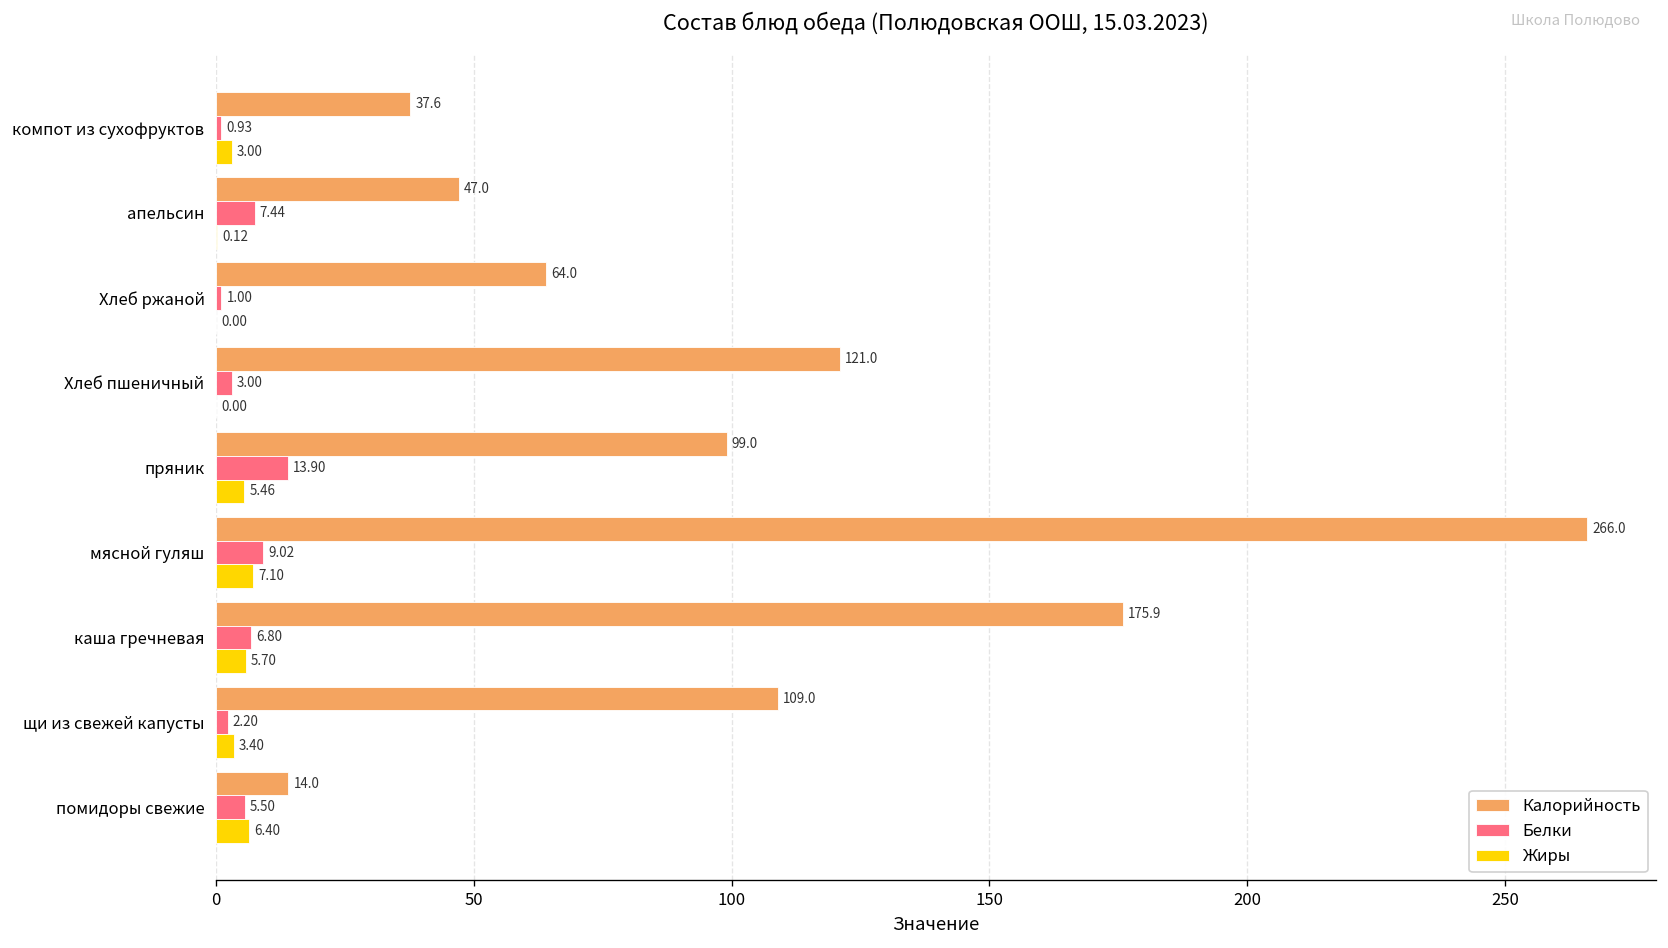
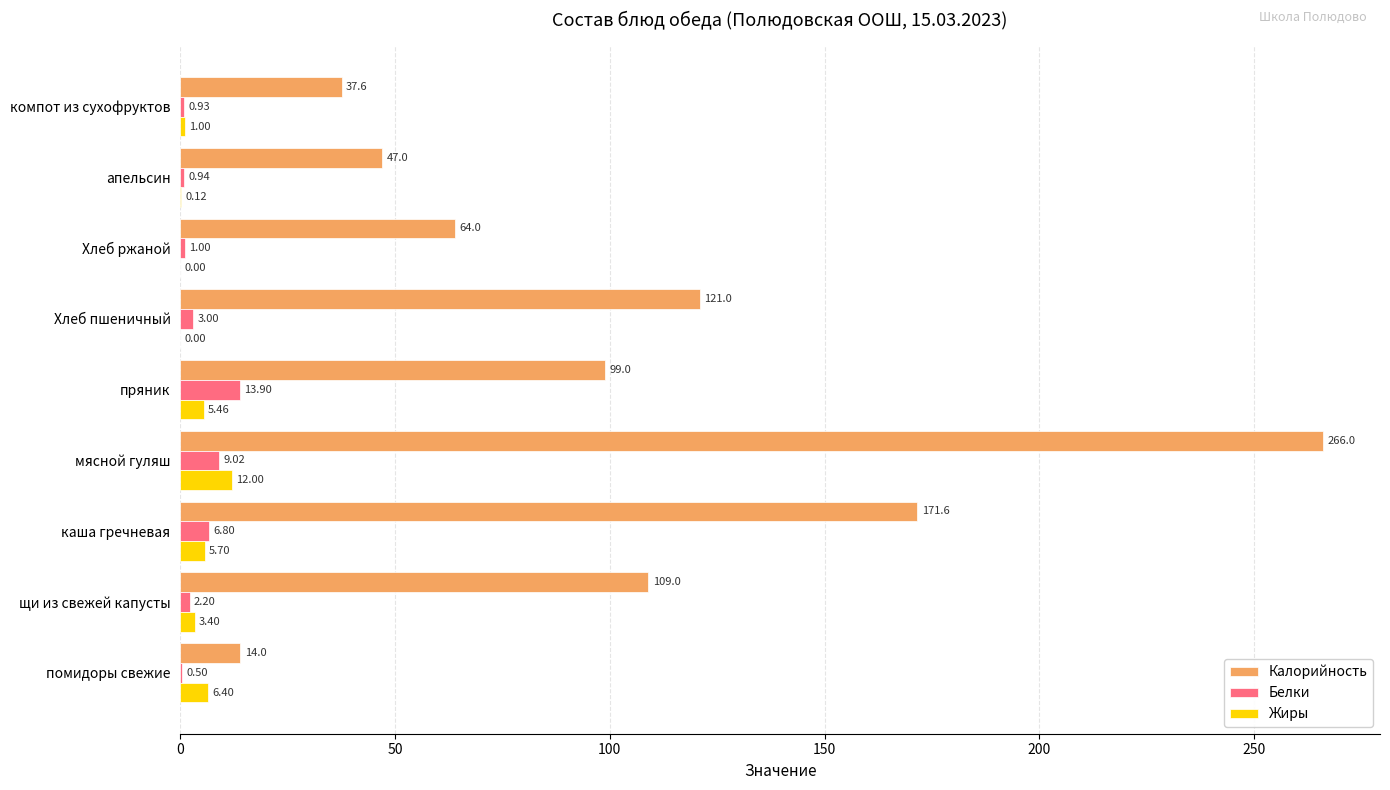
Жиры, компот из сухофруктов: 3.00 -> 1.00
Белки, апельсин: 7.44 -> 0.94
Жиры, мясной гуляш: 7.10 -> 12.00
Калорийность, каша гречневая: 175.9 -> 171.6
Белки, помидоры свежие: 5.50 -> 0.50
